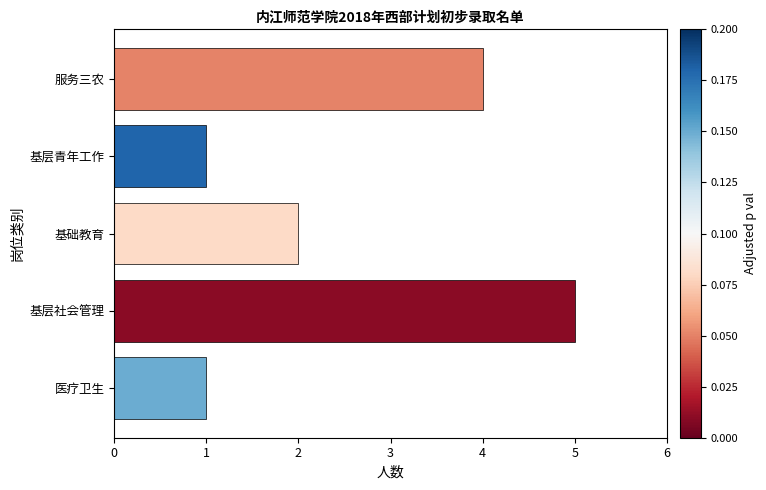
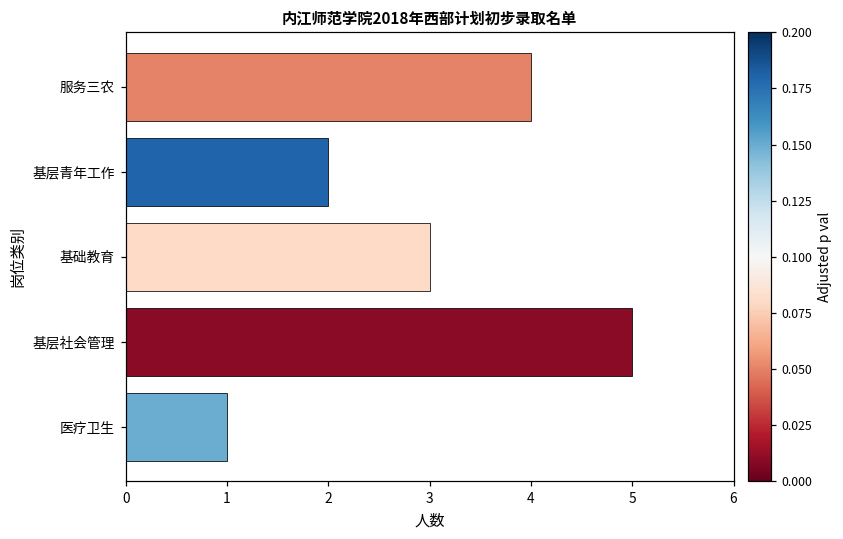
基层青年工作: 1 -> 2
基础教育: 2 -> 3
